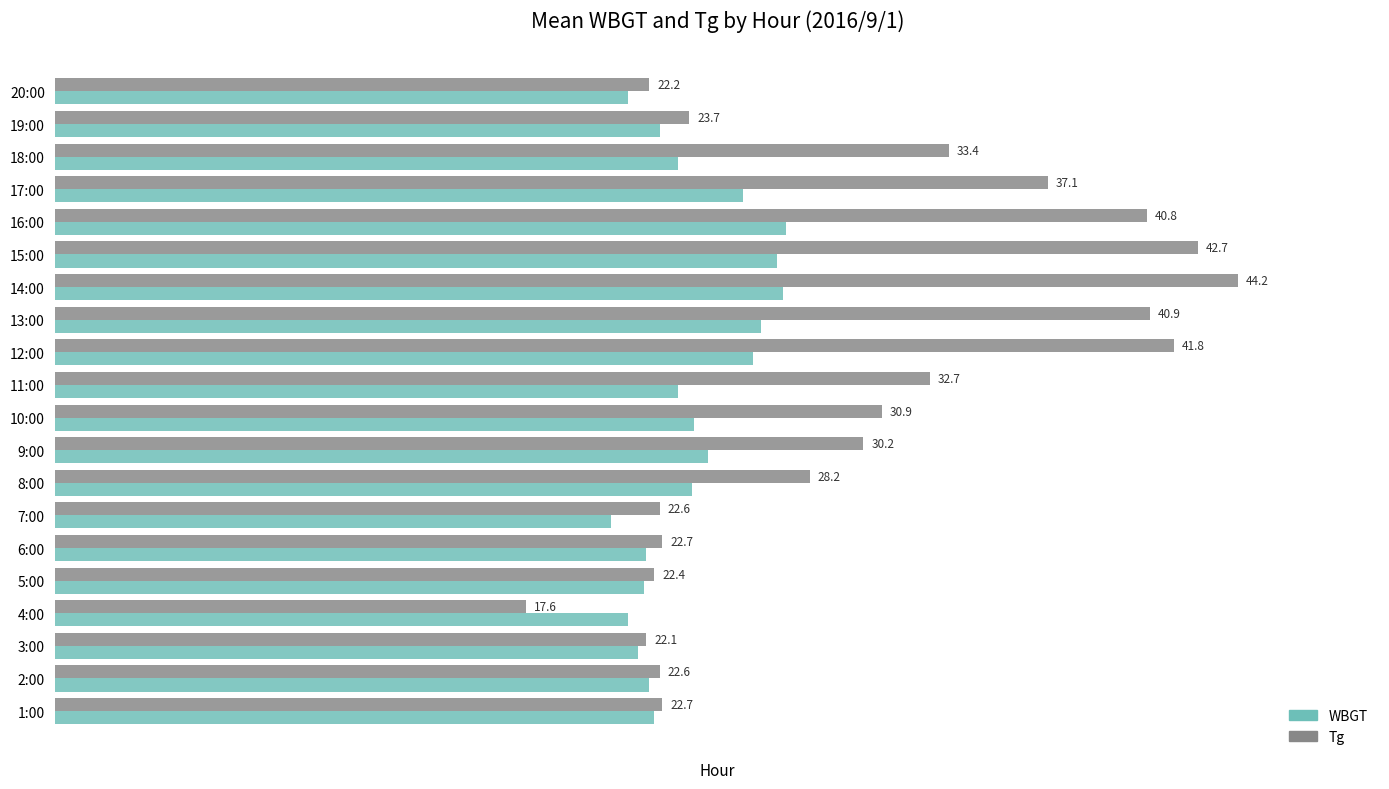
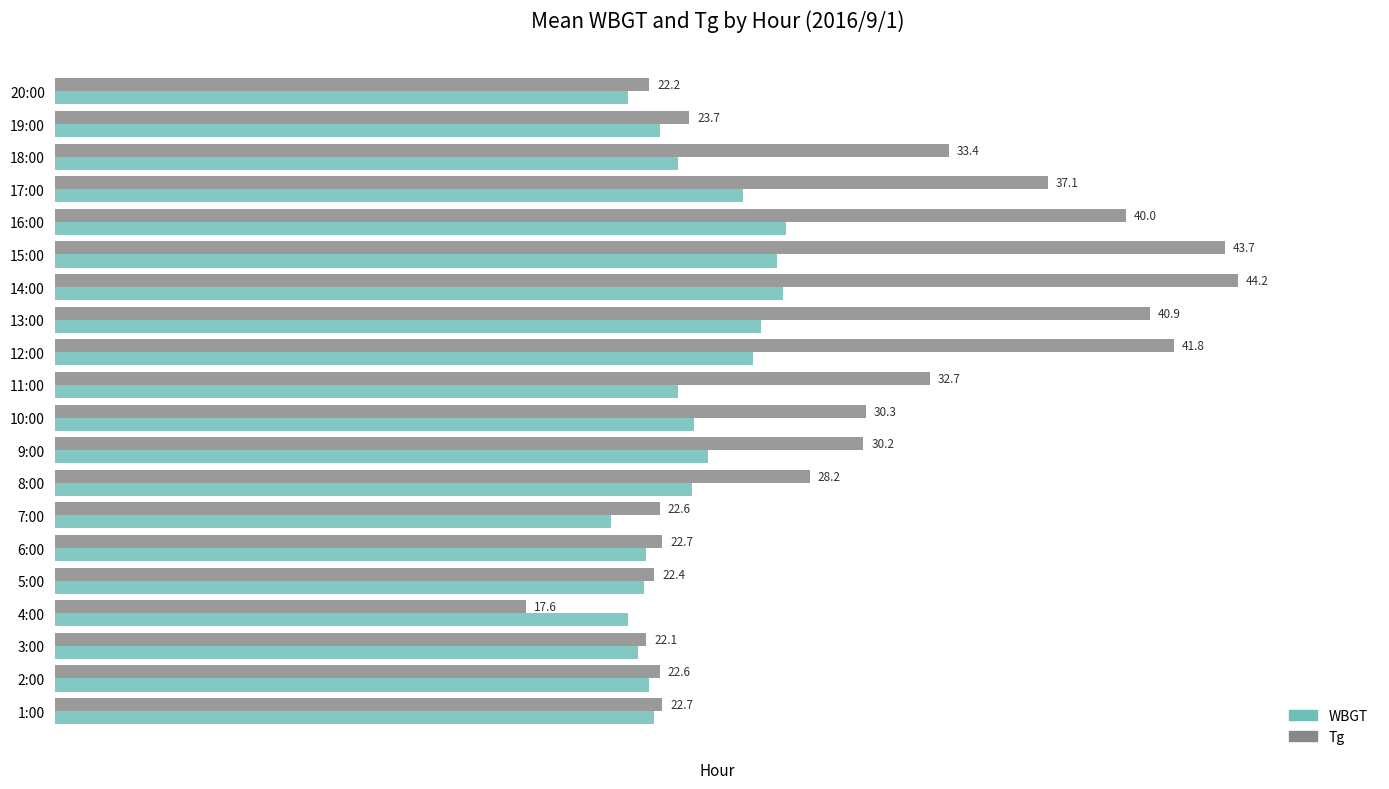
Tg, 16:00: 40.8 -> 40.0
Tg, 15:00: 42.7 -> 43.7
Tg, 10:00: 30.9 -> 30.3
